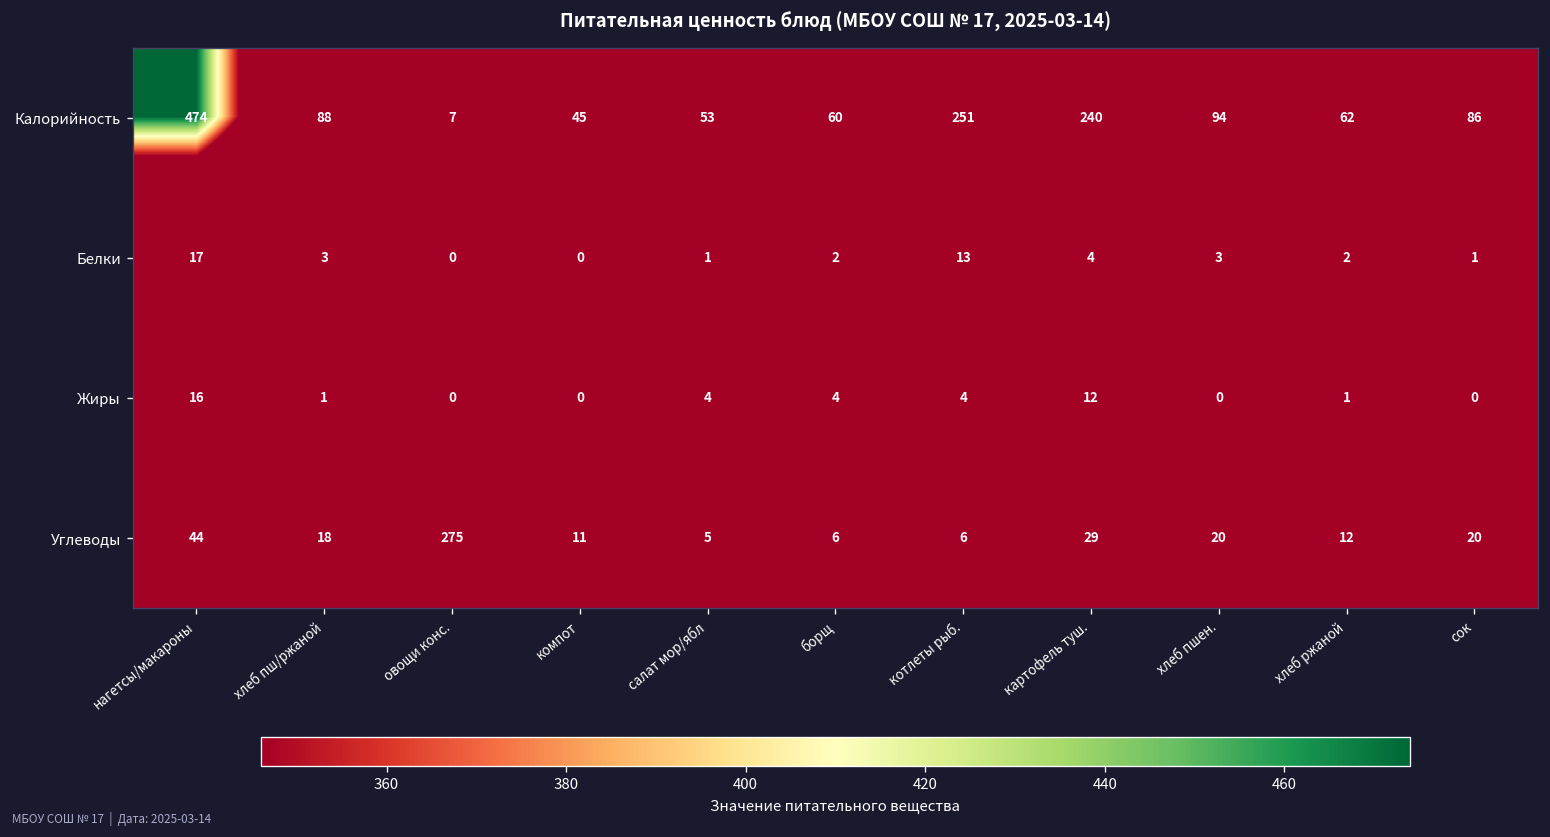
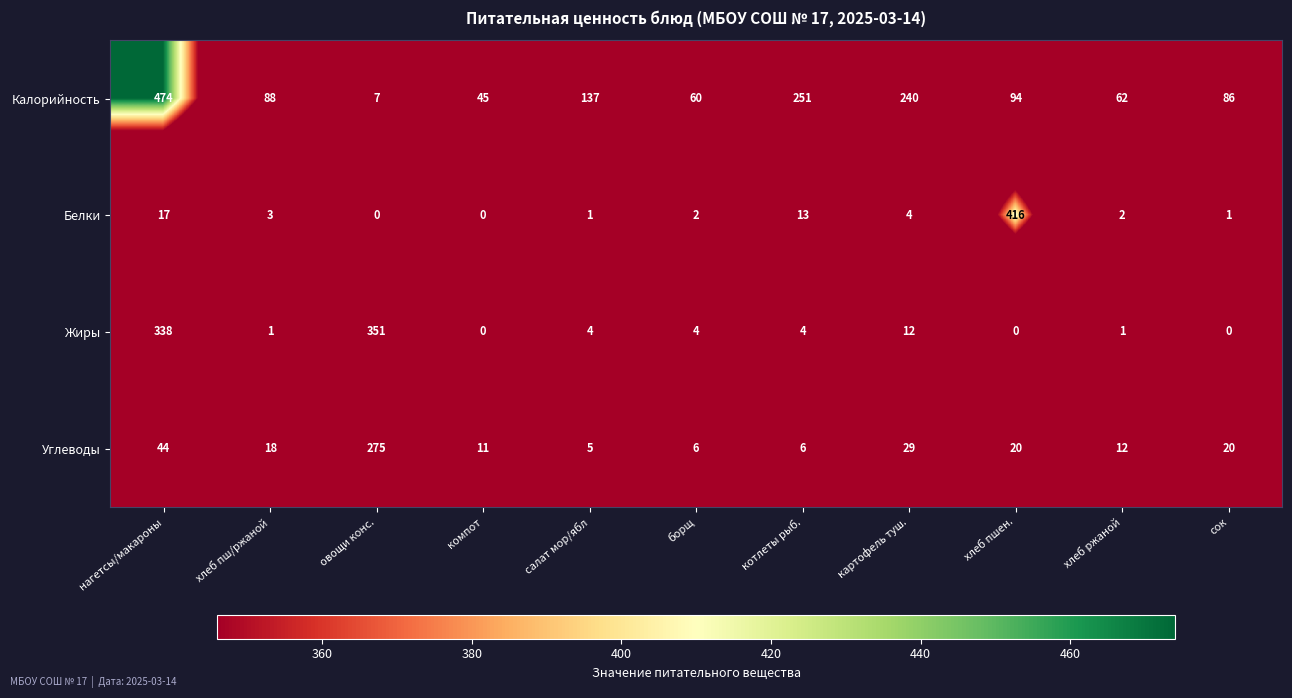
Калорийность, салат мор/ябл: 53 -> 137
Белки, хлеб пшен.: 3 -> 416
Жиры, нагетсы/макароны: 16 -> 338
Жиры, овощи конс.: 0 -> 351
